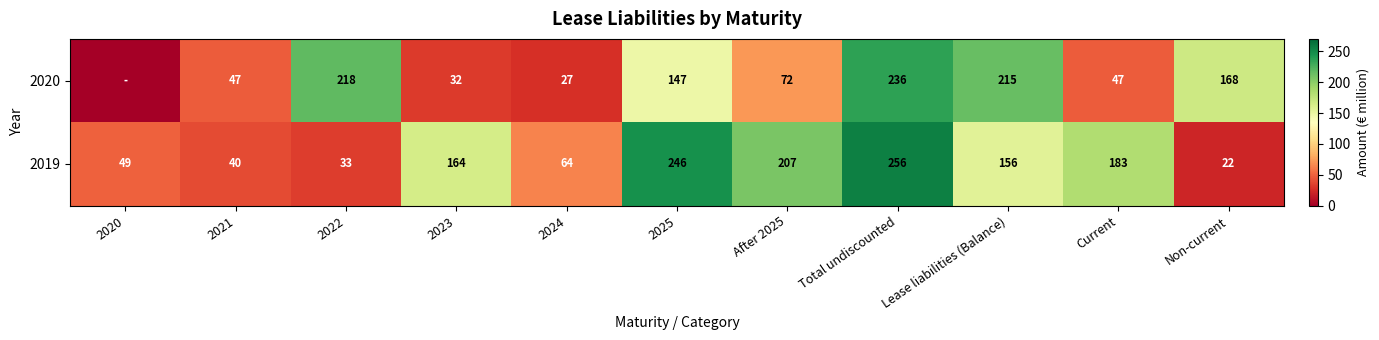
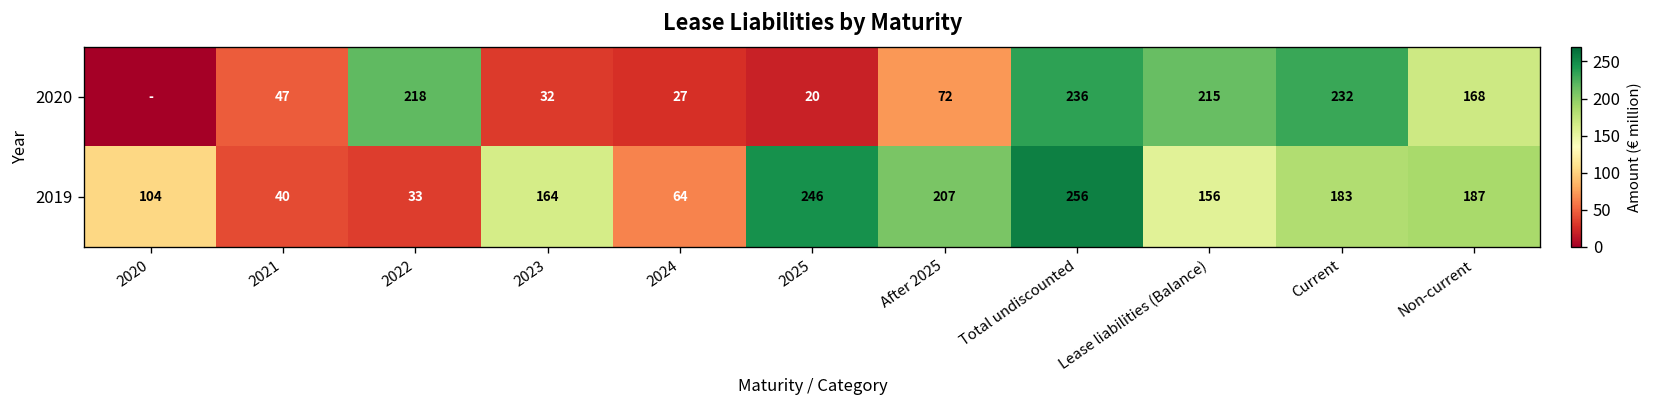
2020, 2025: 147 -> 20
2020, Current: 47 -> 232
2019, 2020: 49 -> 104
2019, Non-current: 22 -> 187
